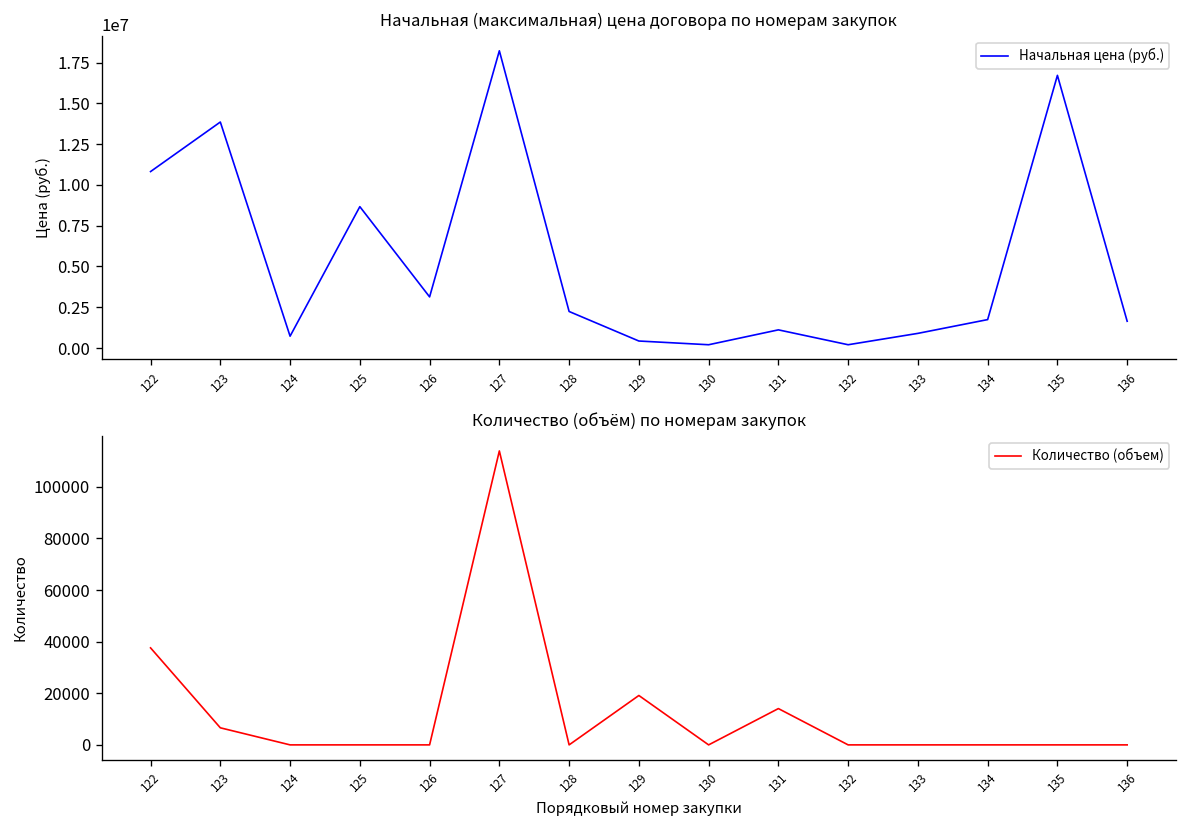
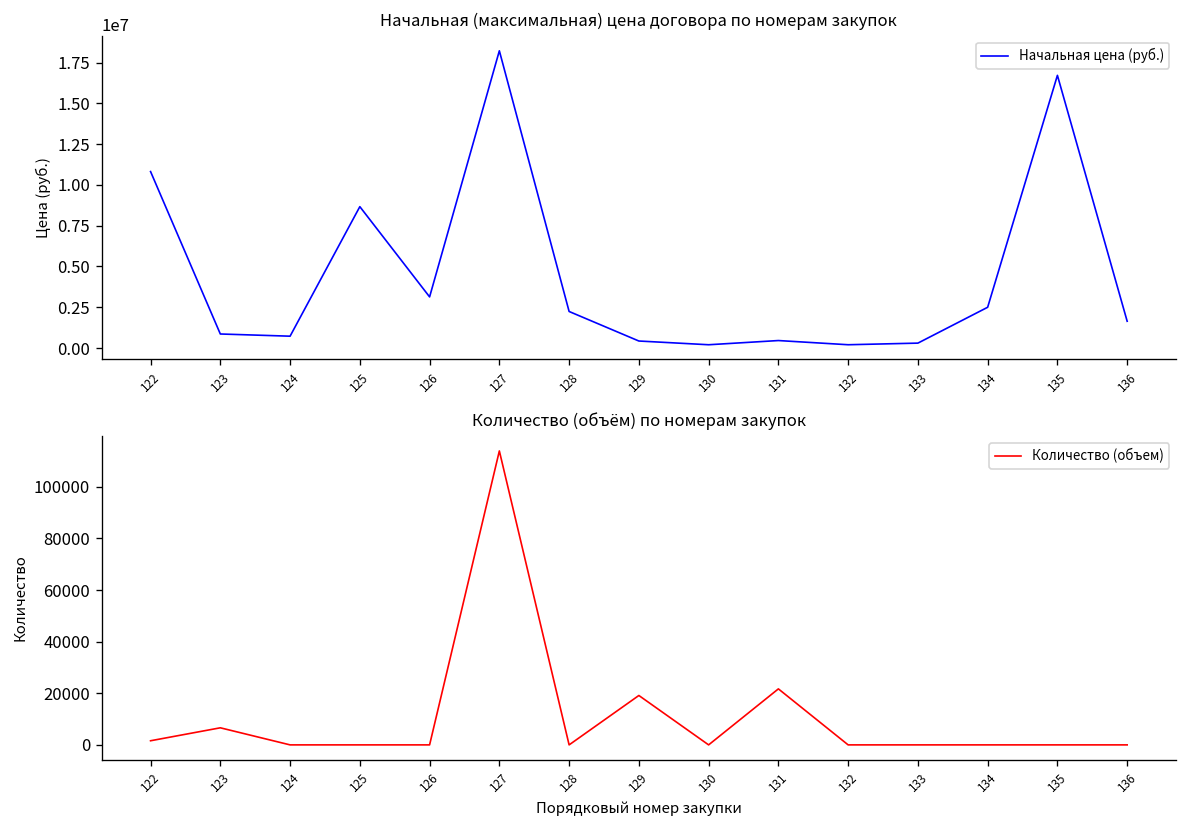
Начальная (максимальная) цена договора по номерам закупок, 123: 13900000 -> 900000
Начальная (максимальная) цена договора по номерам закупок, 131: 1100000 -> 500000
Начальная (максимальная) цена договора по номерам закупок, 133: 900000 -> 300000
Начальная (максимальная) цена договора по номерам закупок, 134: 1700000 -> 2500000
Количество (объём) по номерам закупок, 122: 38000 -> 2000
Количество (объём) по номерам закупок, 131: 14000 -> 22000
